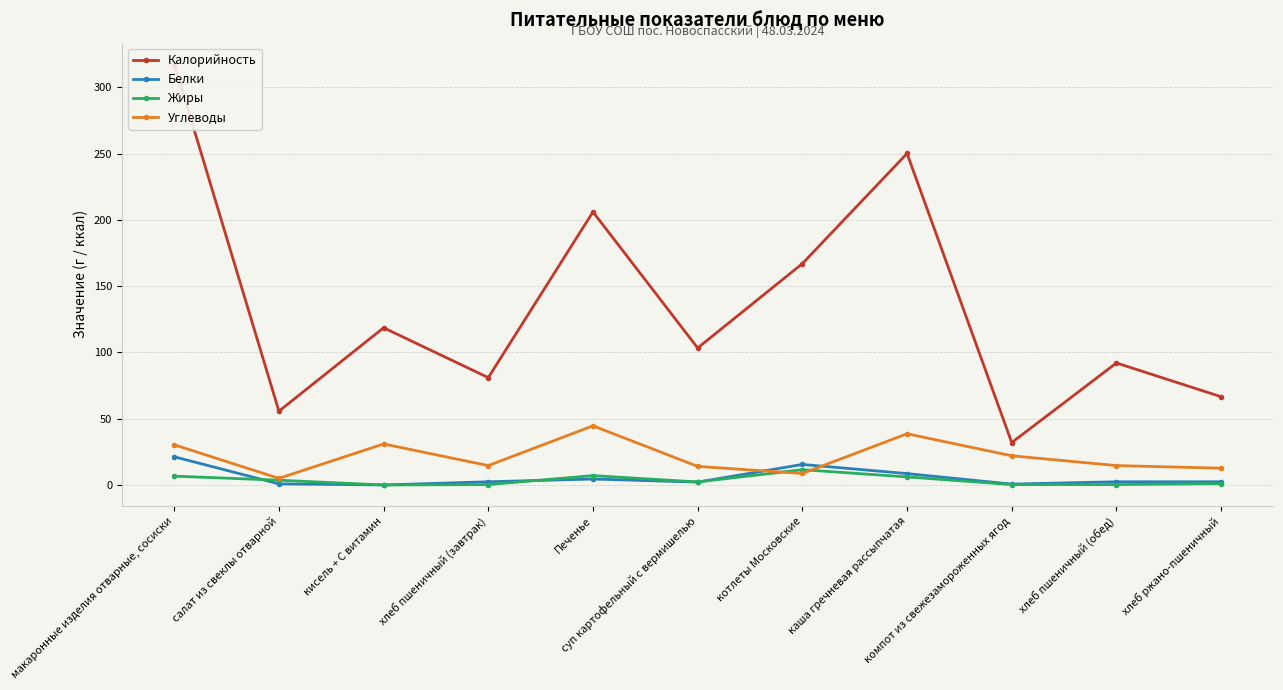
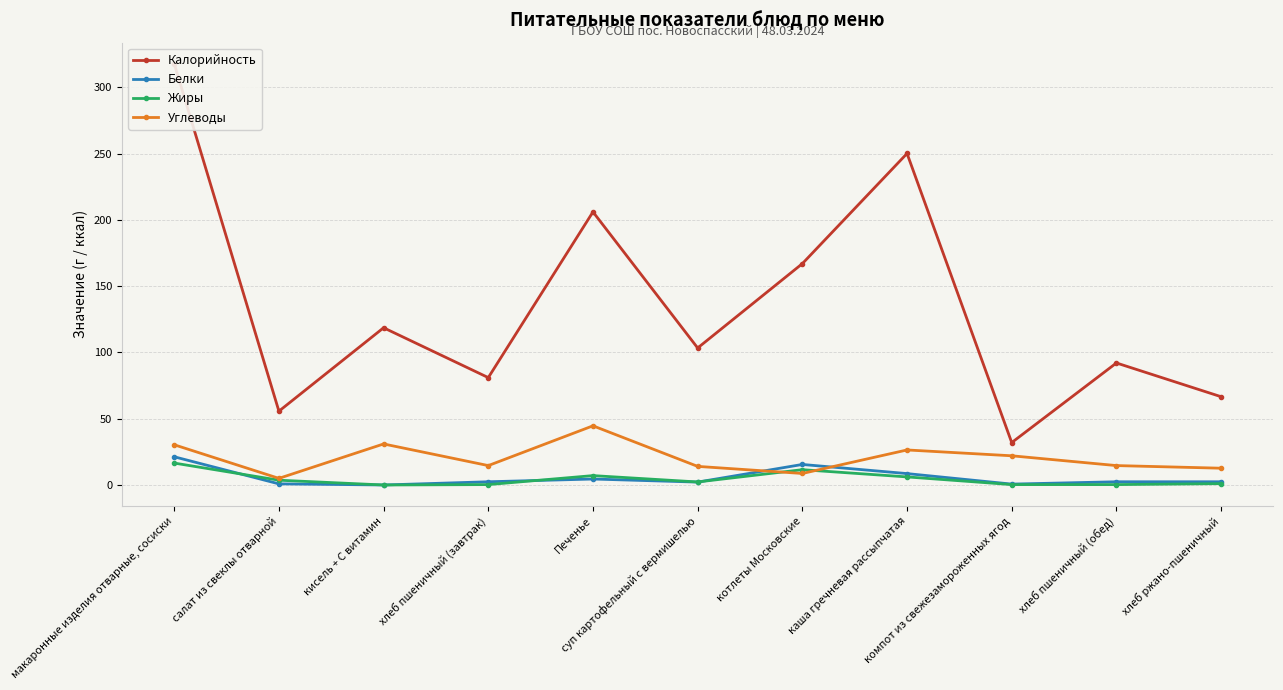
Жиры, макаронные изделия отварные, сосиски: 7 -> 17
Углеводы, каша гречневая рассыпчатая: 39 -> 26
